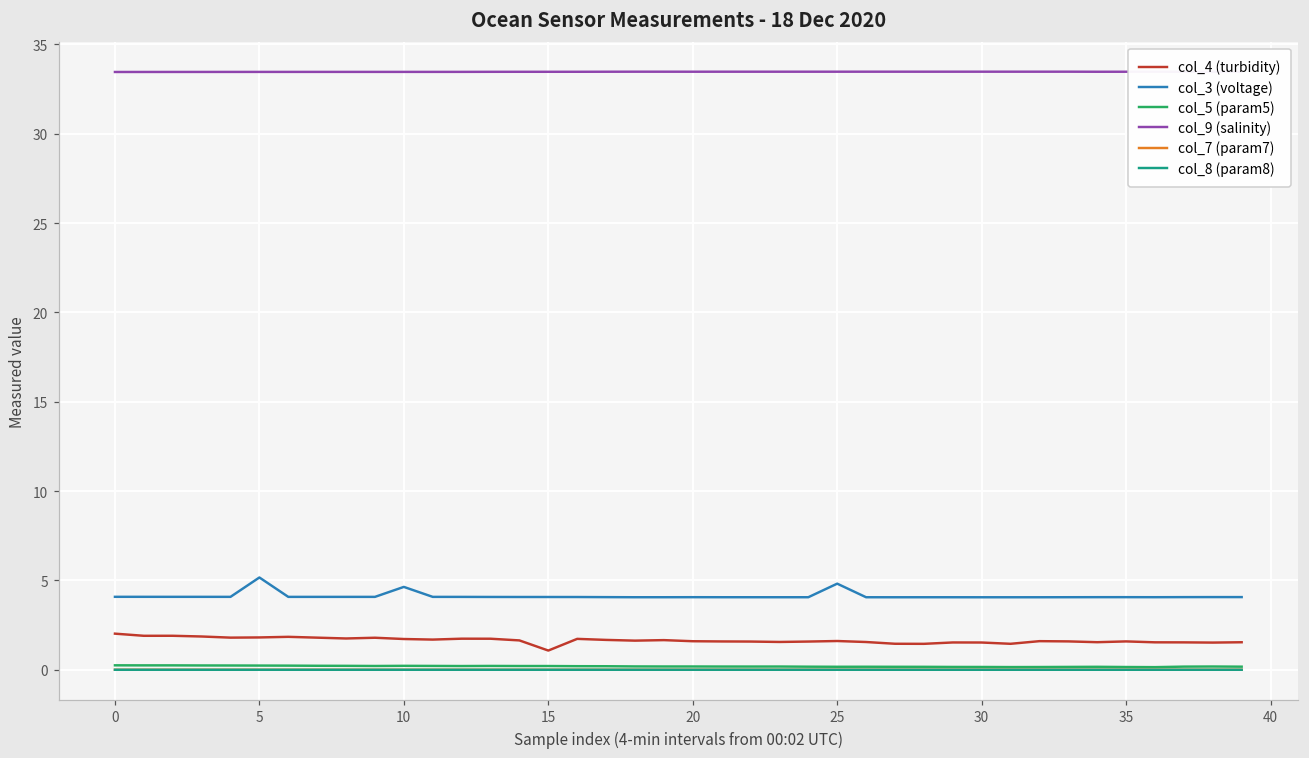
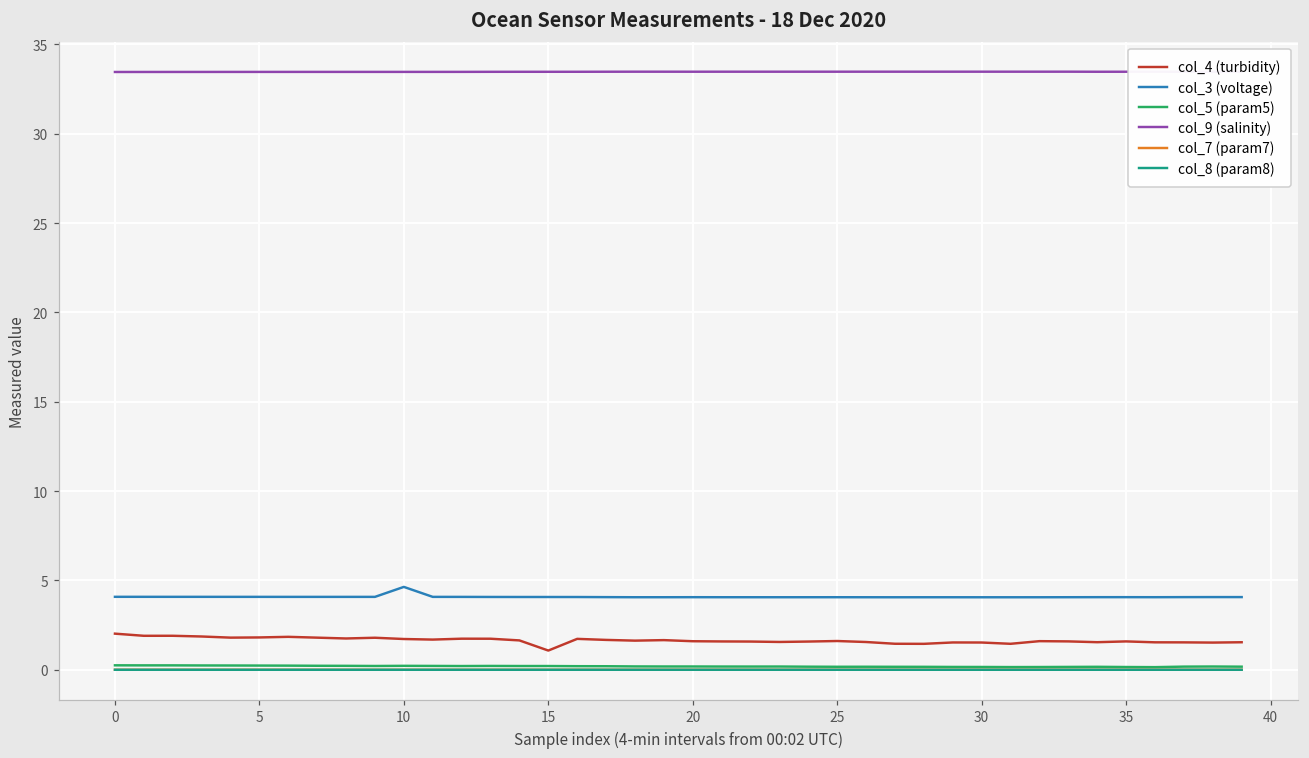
col_3 (voltage), 5: 5.2 -> 4.1
col_3 (voltage), 25: 4.8 -> 4.1
